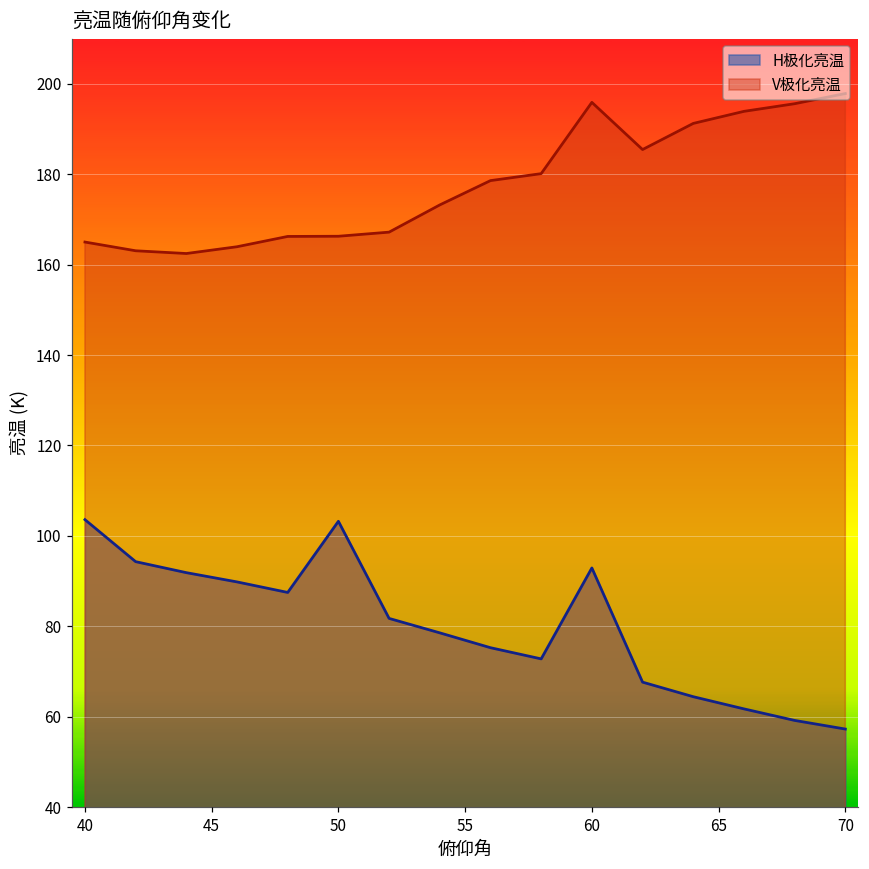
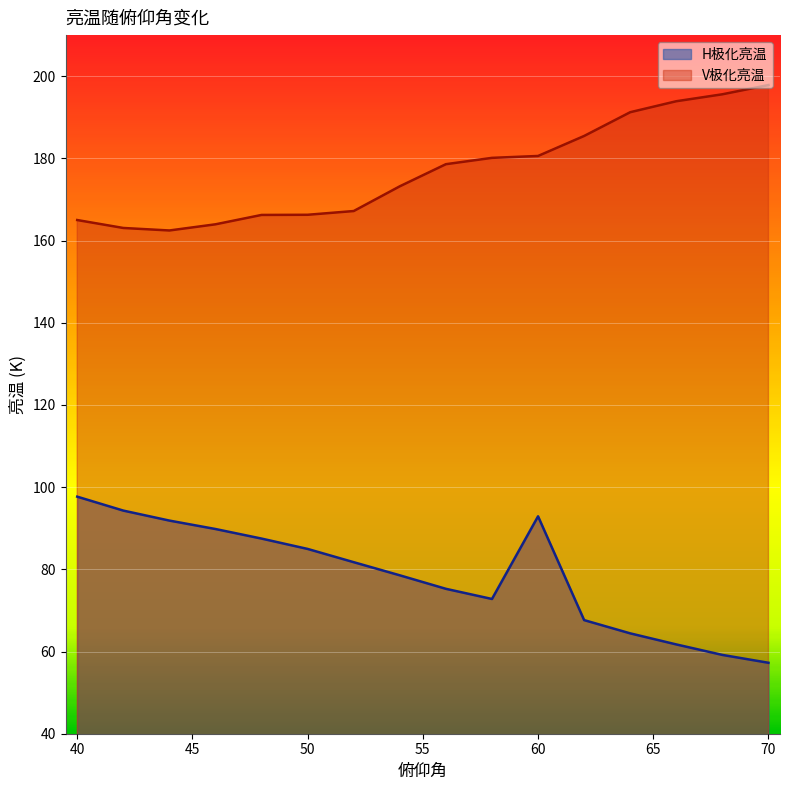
H极化亮温, 40: 104 -> 98
H极化亮温, 50: 103 -> 85
V极化亮温, 60: 196 -> 181
